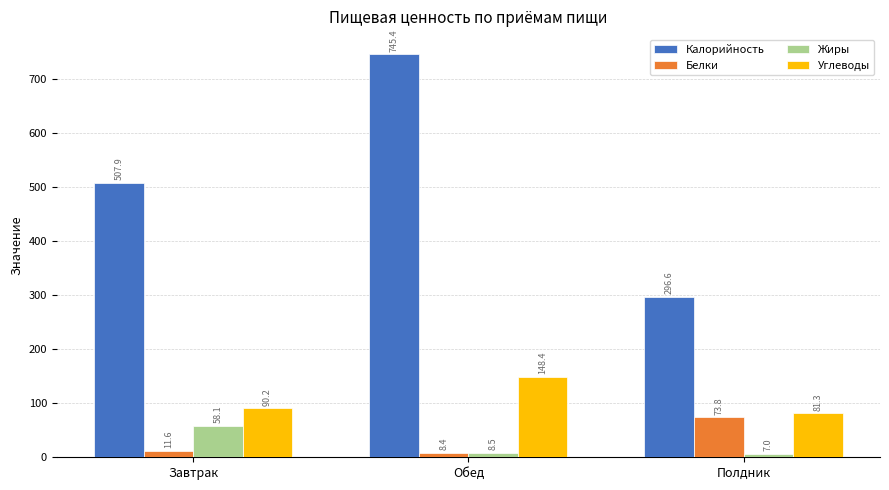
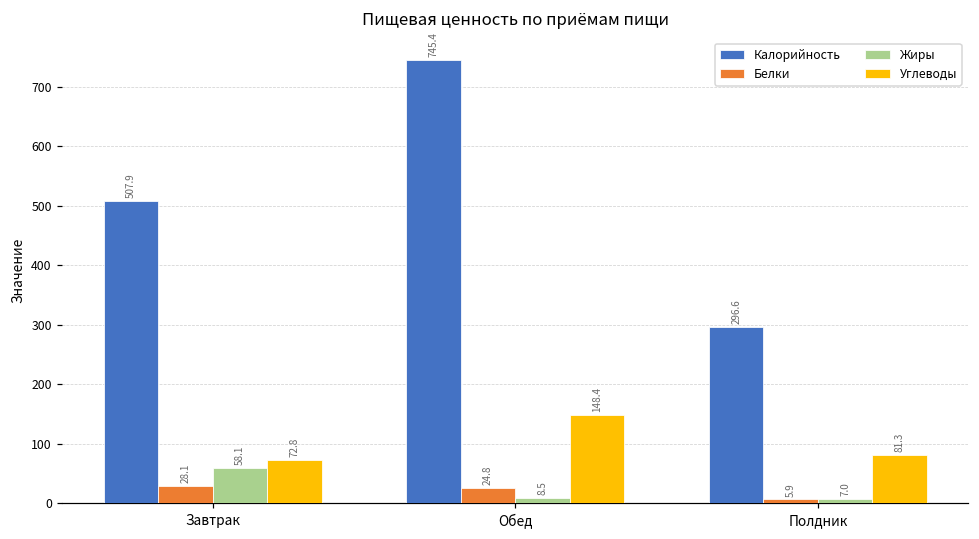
Белки, Завтрак: 11.6 -> 28.1
Углеводы, Завтрак: 90.2 -> 72.8
Белки, Обед: 8.4 -> 24.8
Белки, Полдник: 73.8 -> 5.9
